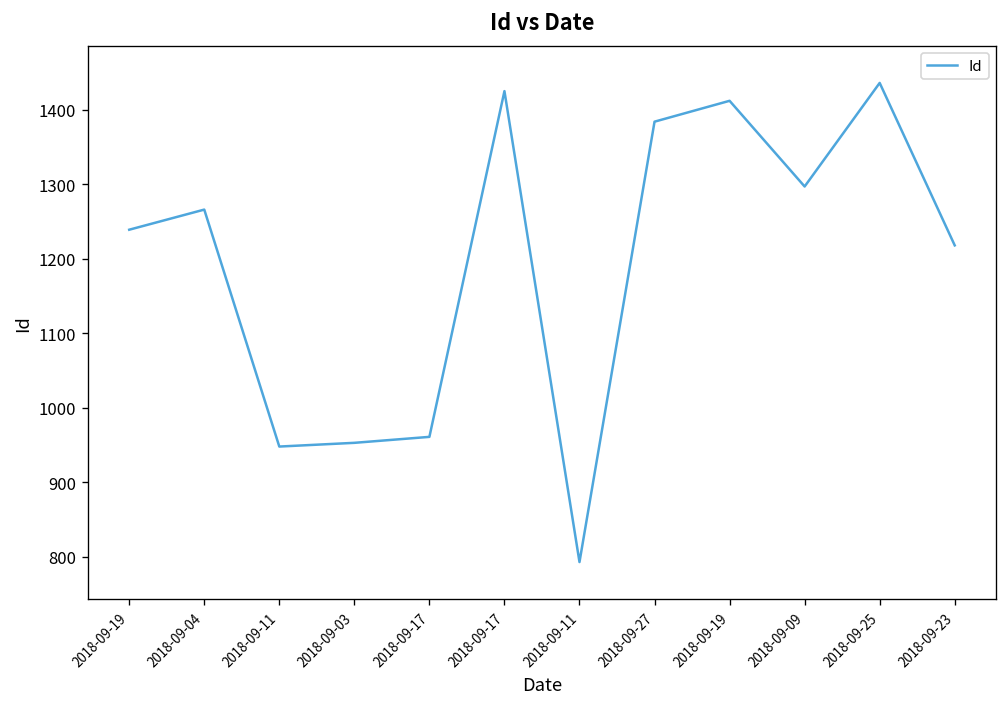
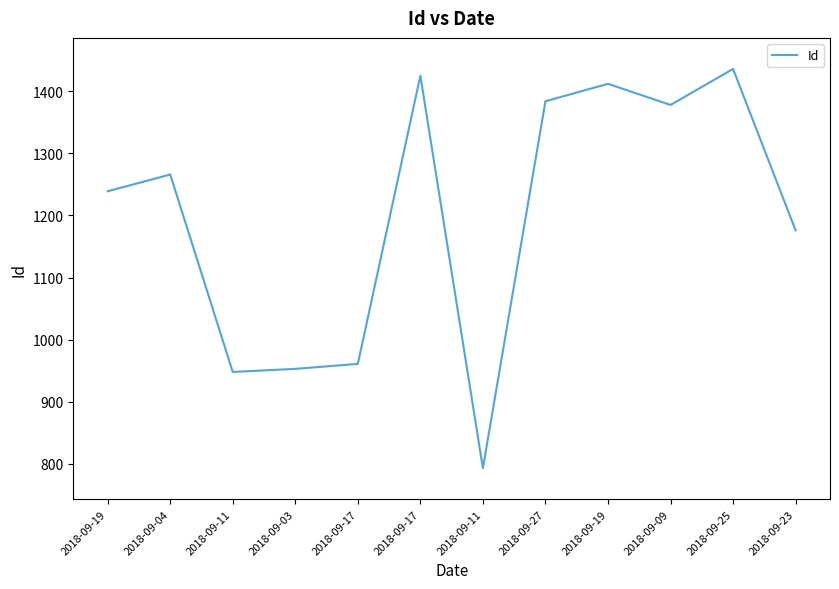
2018-09-09: 1300 -> 1380
2018-09-23: 1220 -> 1180
